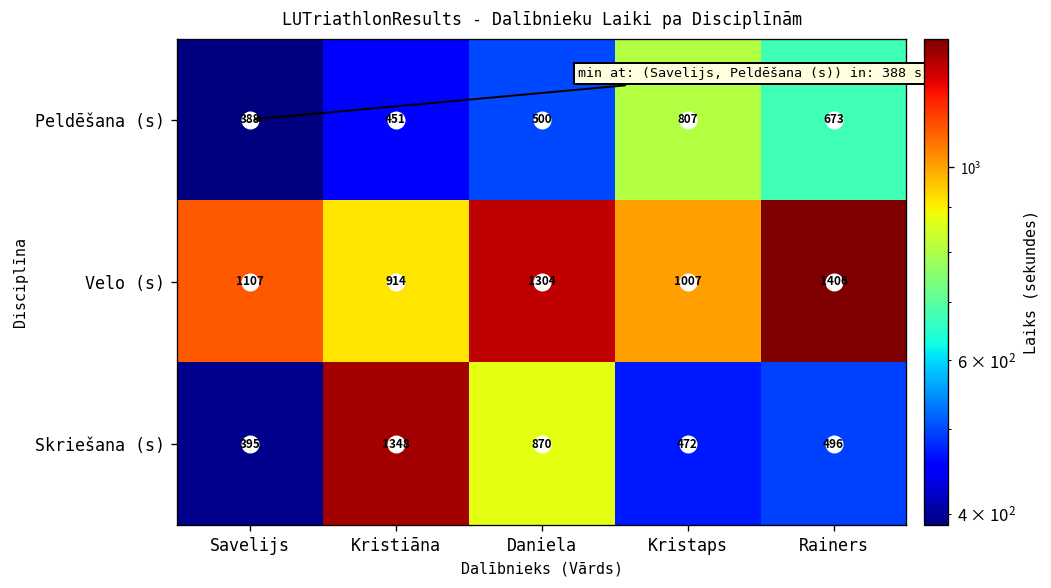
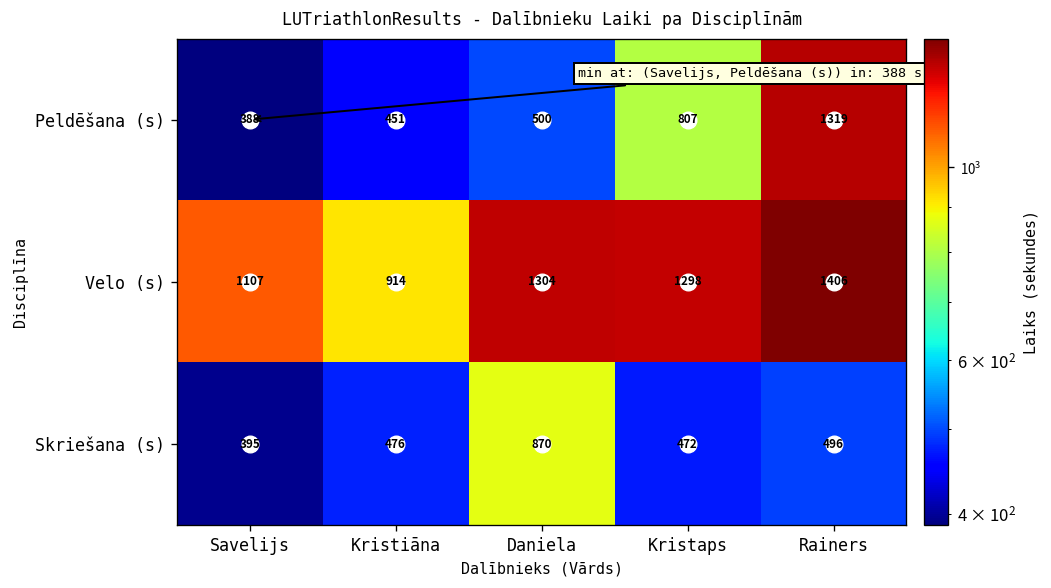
Peldēšana (s), Rainers: 673 -> 1319
Velo (s), Kristaps: 1007 -> 1298
Skriešana (s), Kristiāna: 1348 -> 476
